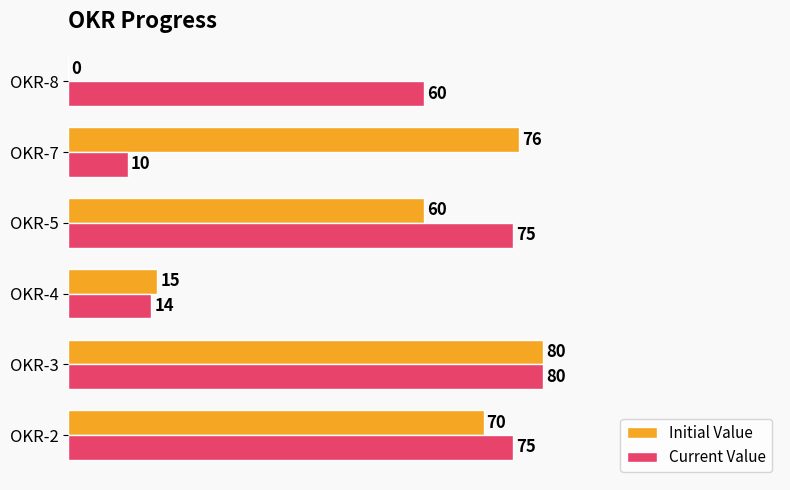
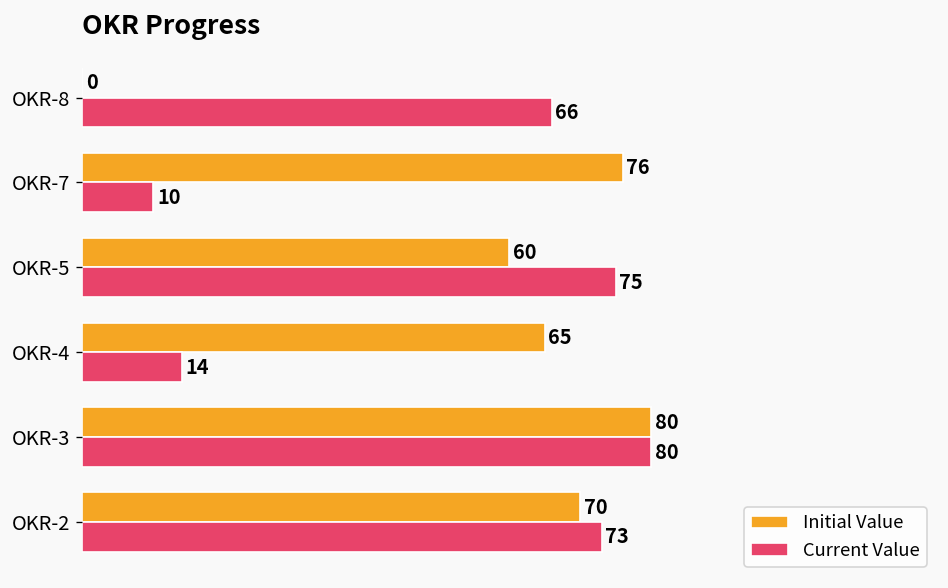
Current Value, OKR-8: 60 -> 66
Initial Value, OKR-4: 15 -> 65
Current Value, OKR-2: 75 -> 73
